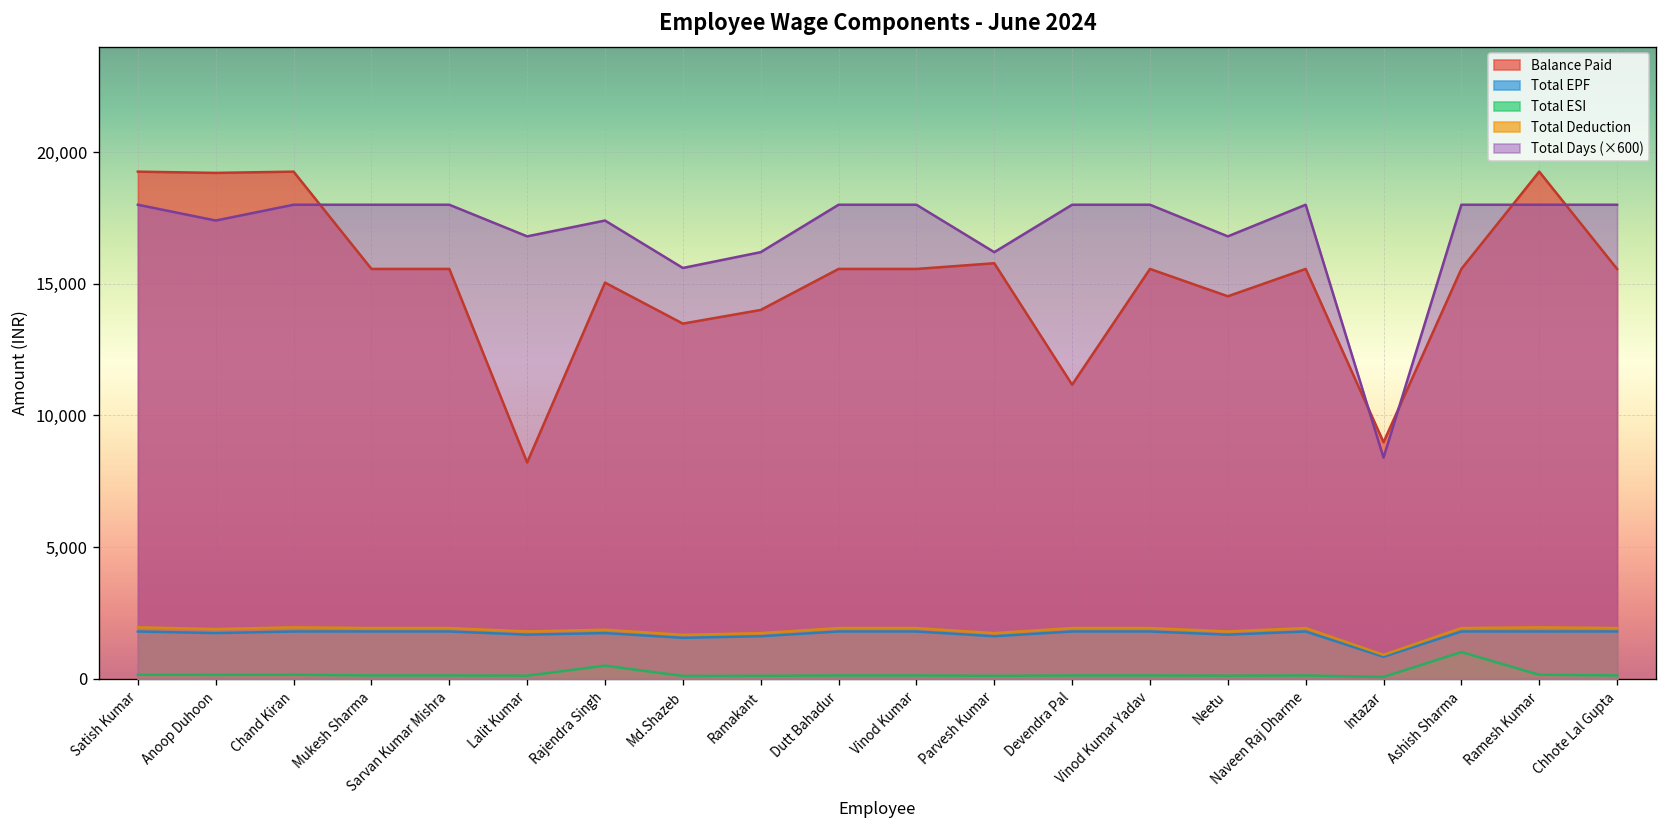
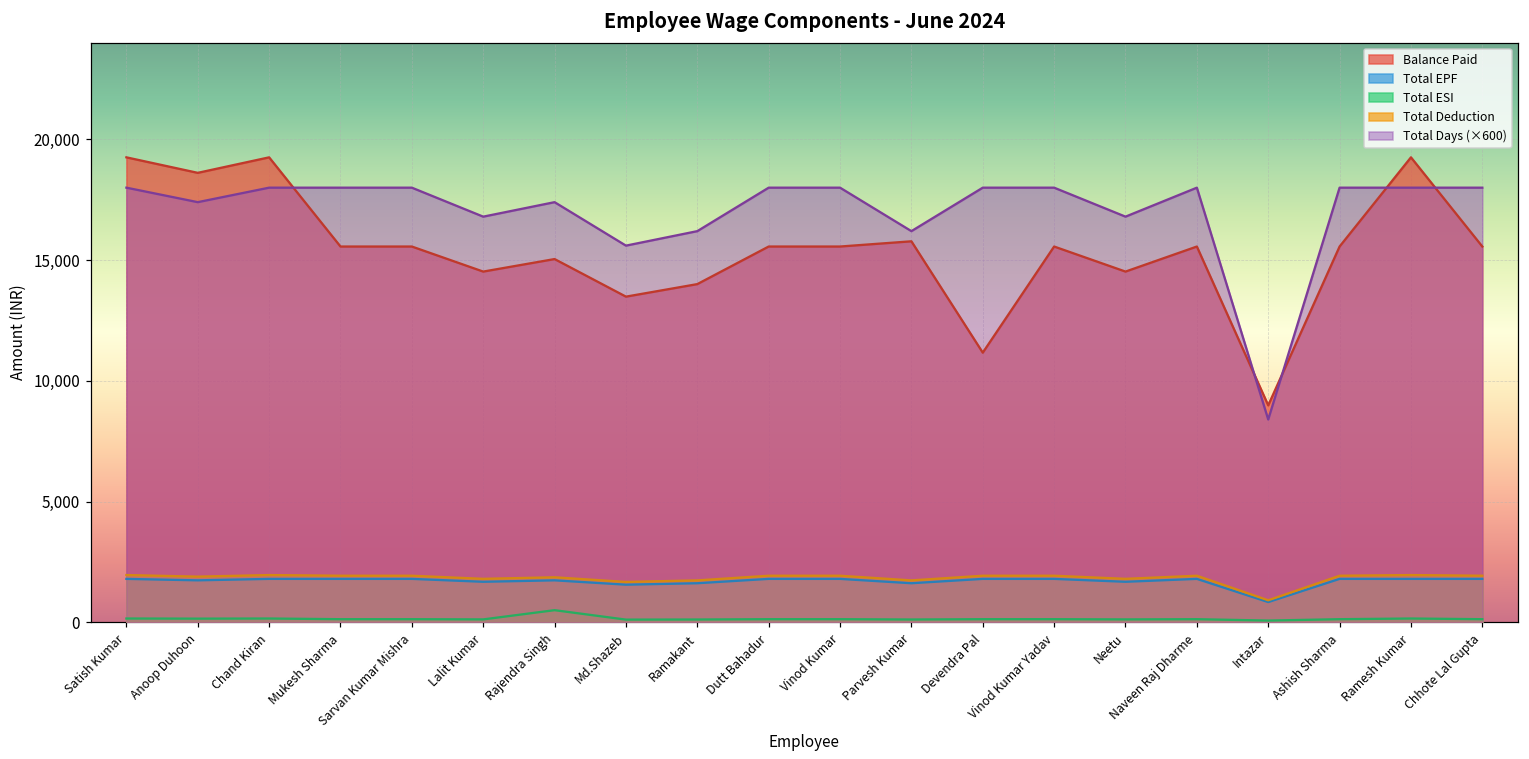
Balance Paid, Anoop Duhoon: 19,200 -> 18,600
Balance Paid, Lalit Kumar: 8,200 -> 14,500
Total ESI, Ashish Sharma: 1,000 -> 100
